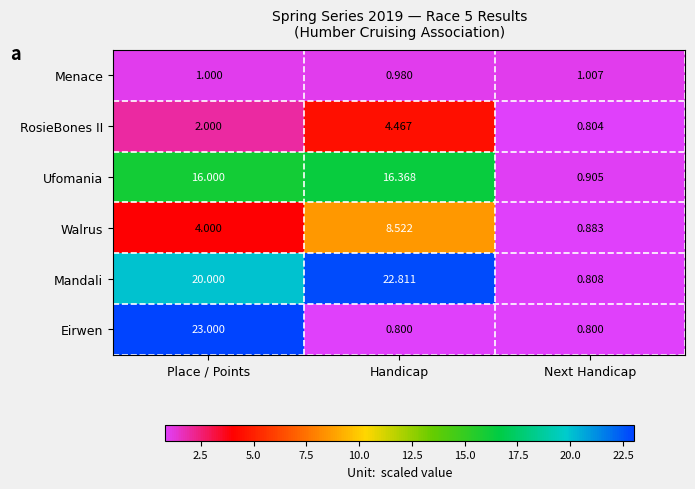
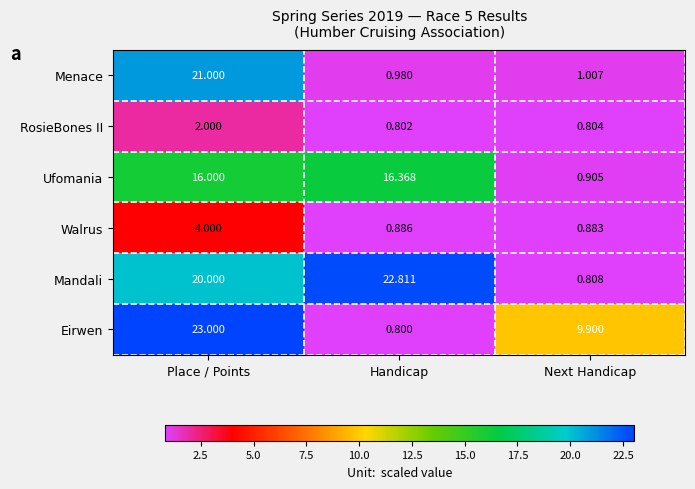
Menace, Place / Points: 1.000 -> 21.000
RosieBones II, Handicap: 4.467 -> 0.802
Walrus, Handicap: 8.522 -> 0.886
Eirwen, Next Handicap: 0.800 -> 9.900
